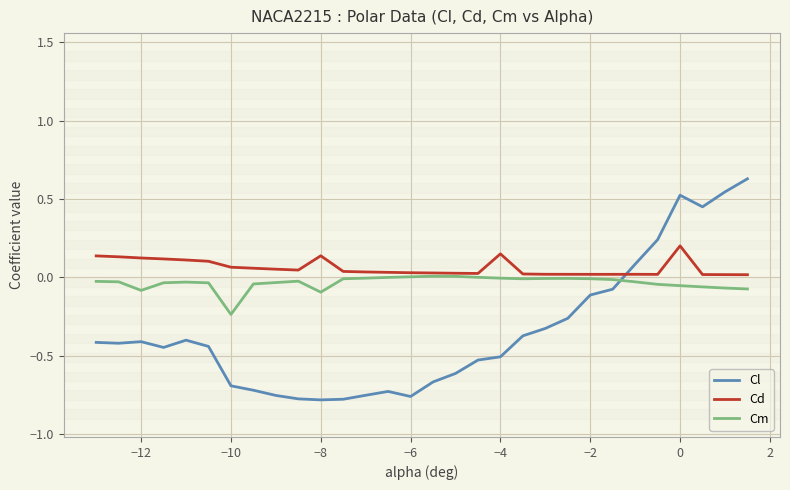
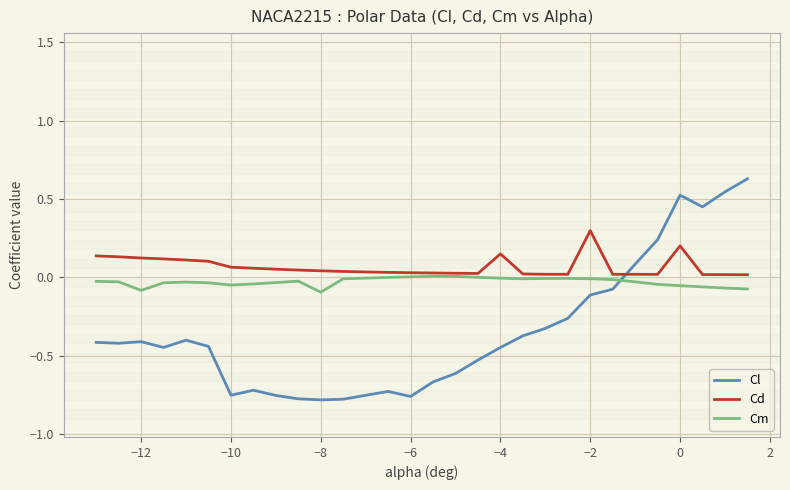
Cl, −10: -0.69 -> -0.75
Cm, −10: -0.24 -> -0.05
Cd, −8: 0.14 -> 0.04
Cl, −4: -0.51 -> -0.45
Cd, −2: 0.02 -> 0.30
